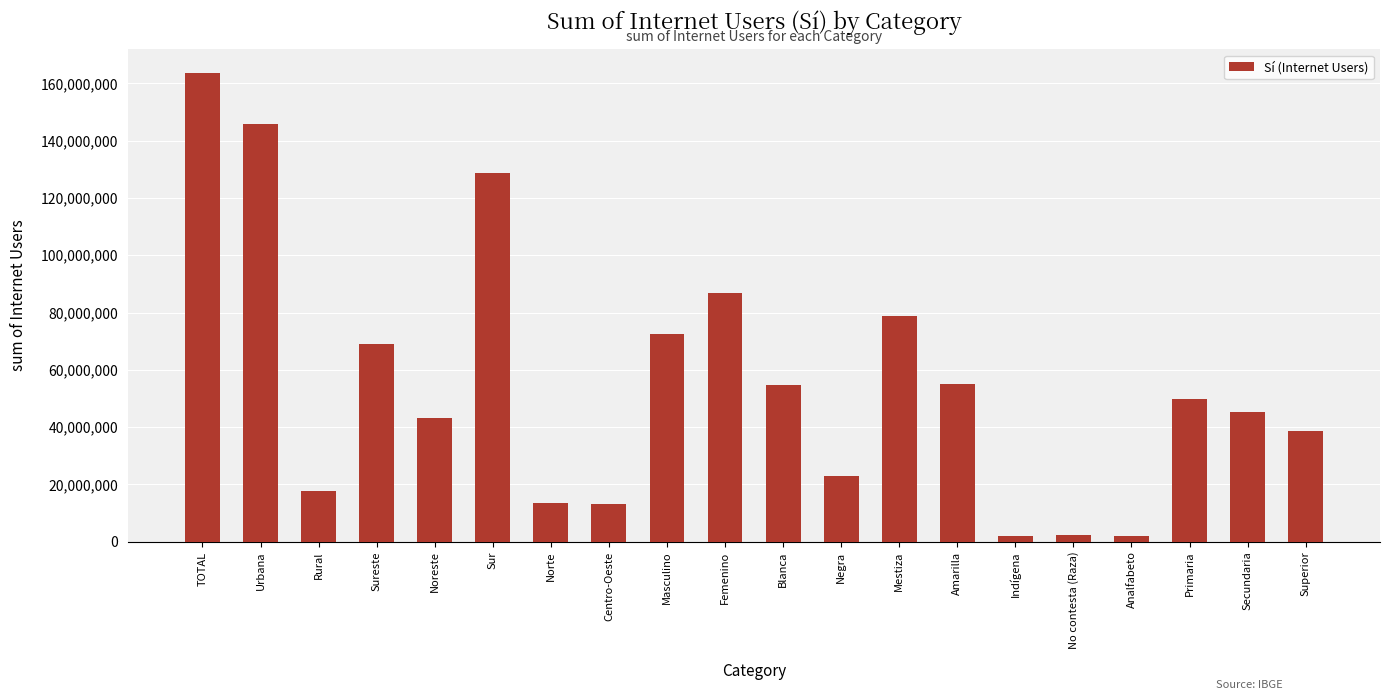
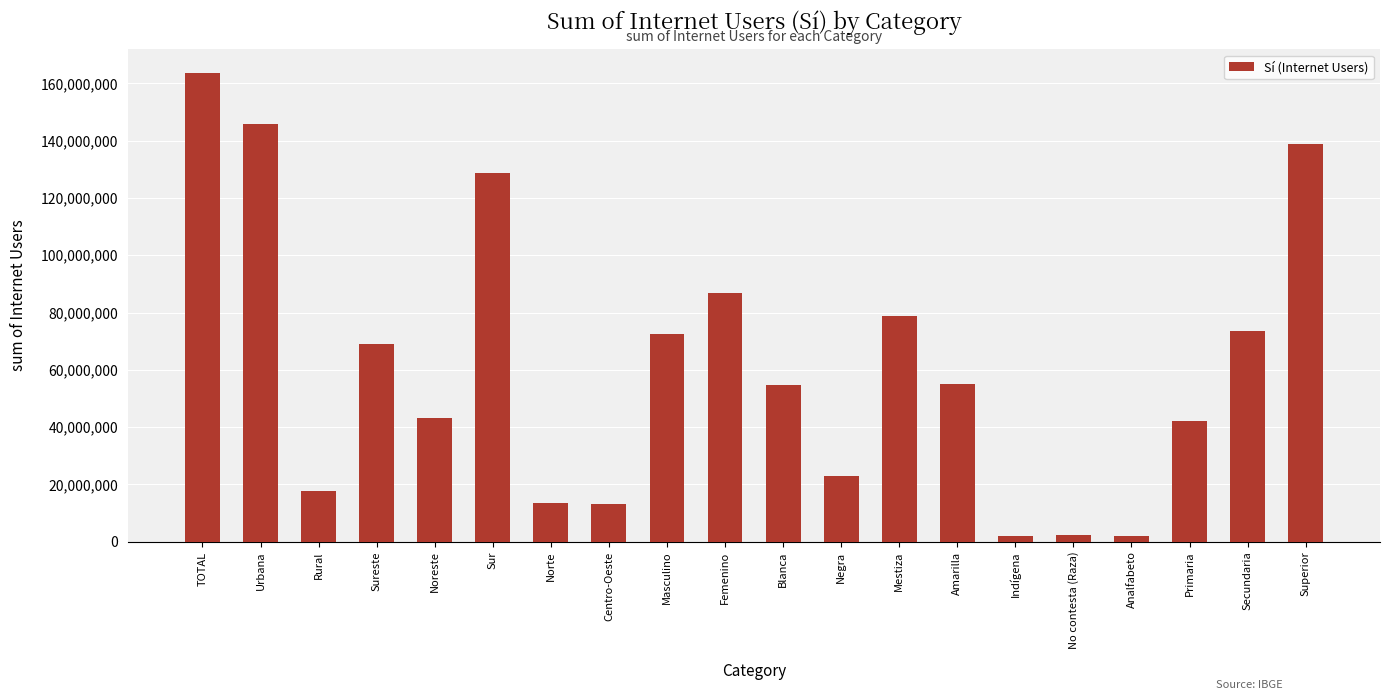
Primaria: 50,000,000 -> 42,000,000
Secundaria: 45,000,000 -> 73,000,000
Superior: 39,000,000 -> 139,000,000
